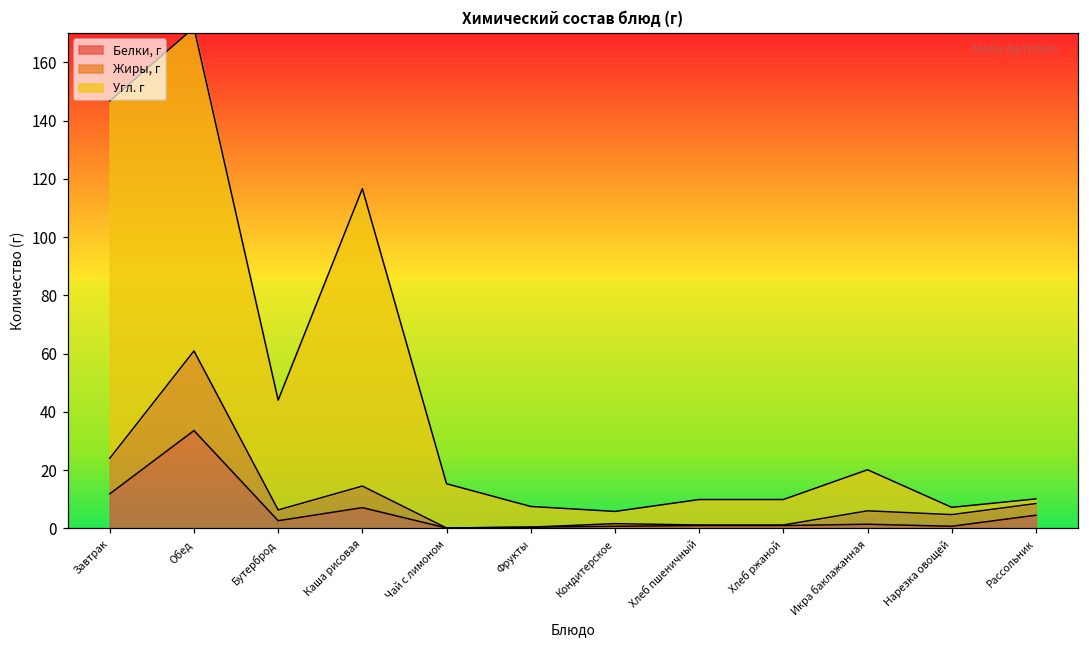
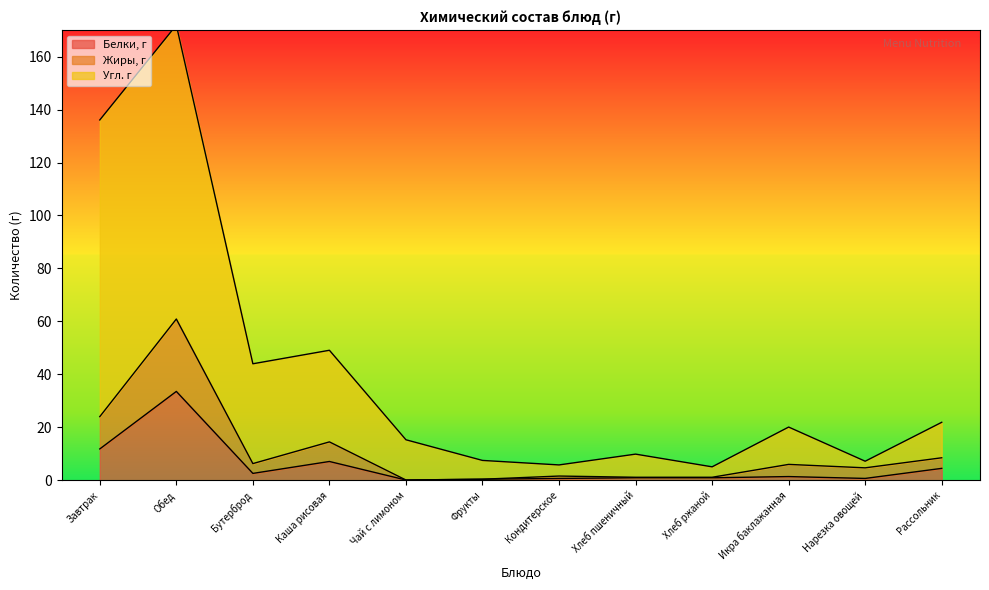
Угл. г, Завтрак: 123 -> 112
Угл. г, Каша рисовая: 102 -> 35
Угл. г, Хлеб ржаной: 9 -> 4
Угл. г, Рассольник: 2 -> 13
